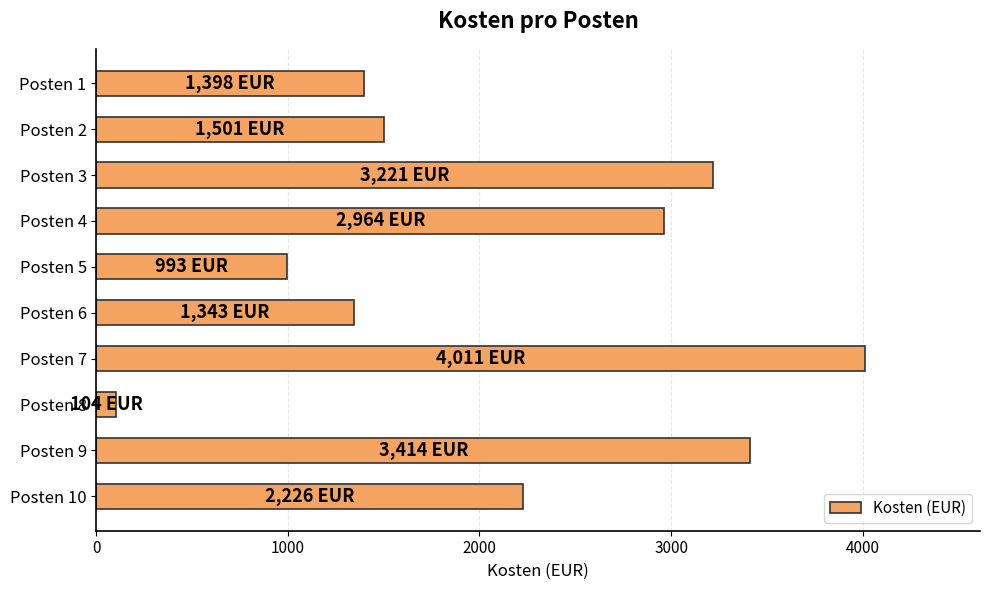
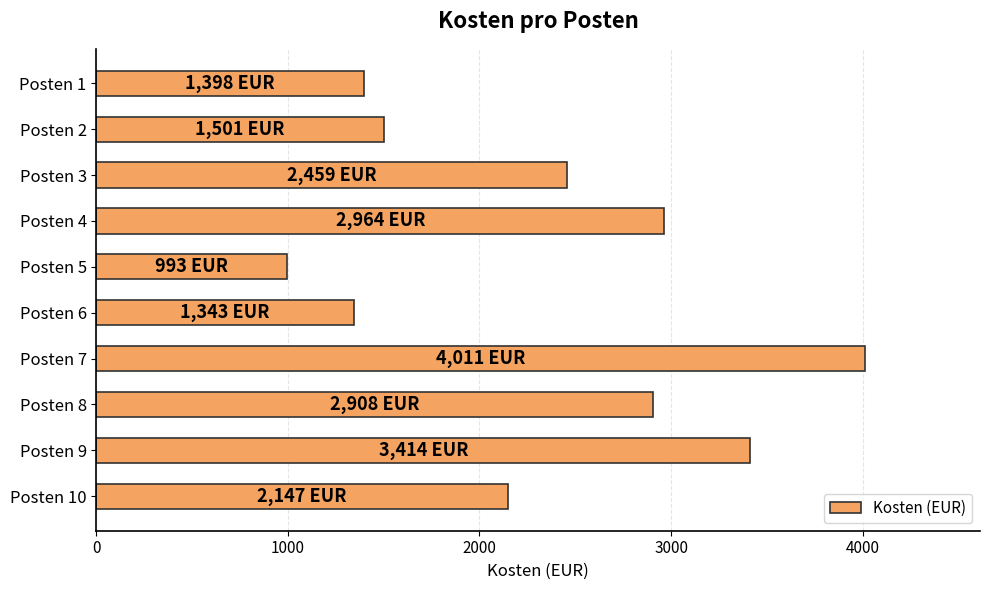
Posten 3: 3,221 -> 2,459
Posten 8: 104 -> 2,908
Posten 10: 2,226 -> 2,147
